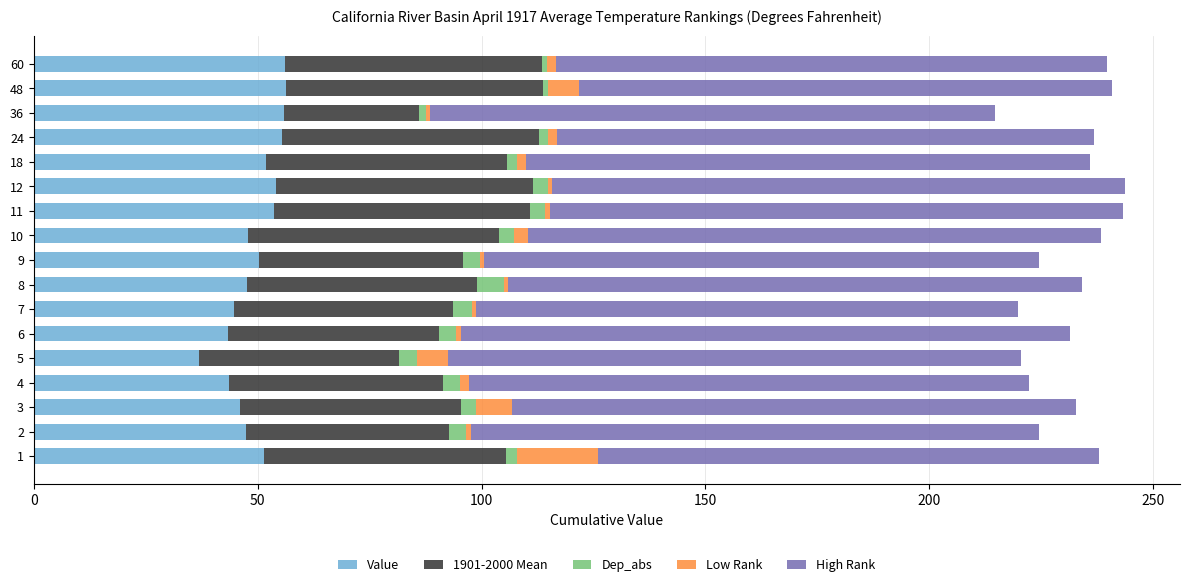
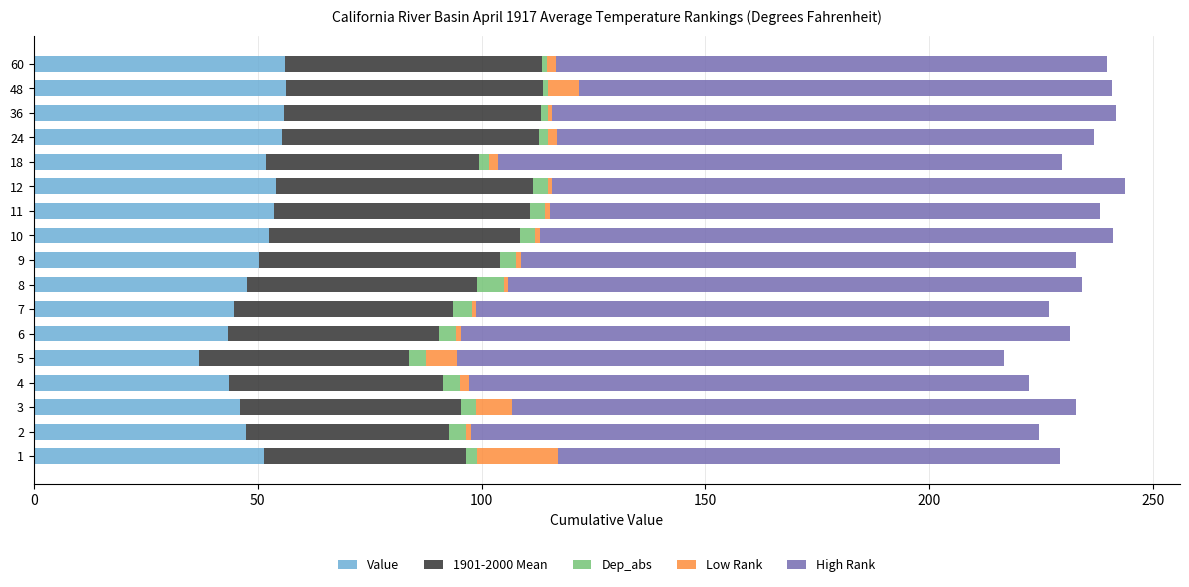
1901-2000 Mean, 36: 30 -> 57
1901-2000 Mean, 18: 54 -> 48
High Rank, 11: 128 -> 123
Value, 10: 48 -> 53
Low Rank, 10: 3 -> 1
1901-2000 Mean, 9: 46 -> 54
High Rank, 7: 121 -> 128
1901-2000 Mean, 5: 45 -> 47
High Rank, 5: 128 -> 122
1901-2000 Mean, 1: 54 -> 45
